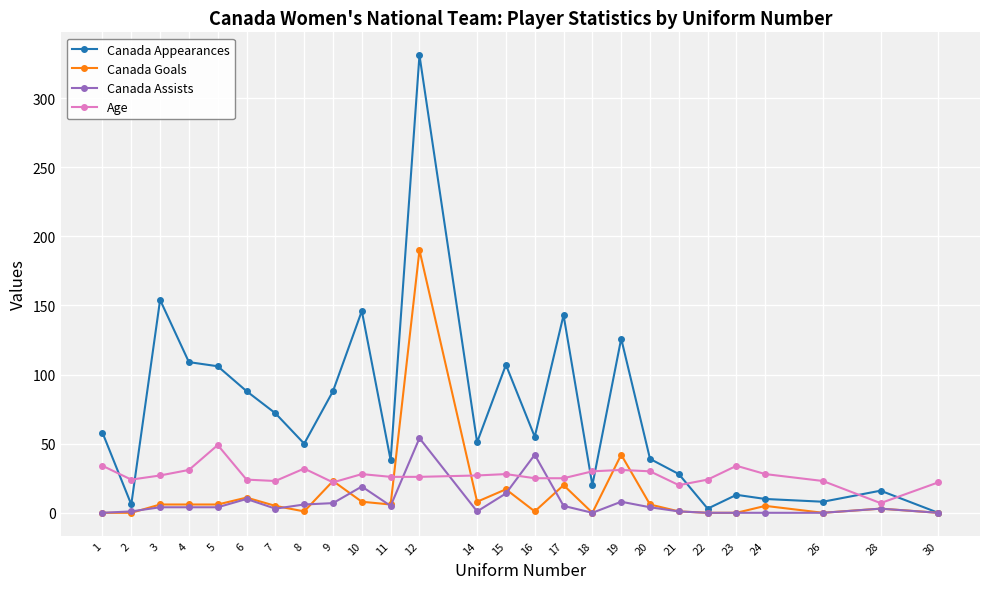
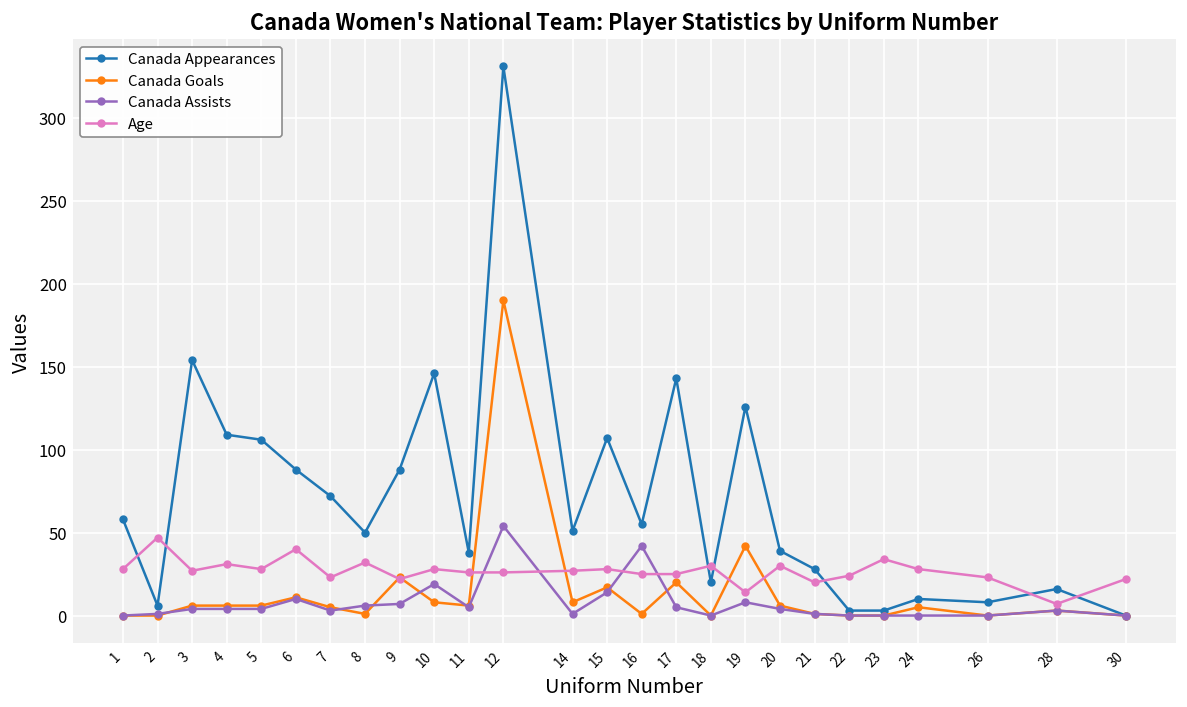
Age, 1: 34 -> 28
Age, 2: 24 -> 47
Age, 5: 49 -> 28
Age, 6: 24 -> 40
Age, 19: 31 -> 14
Canada Appearances, 23: 13 -> 3
